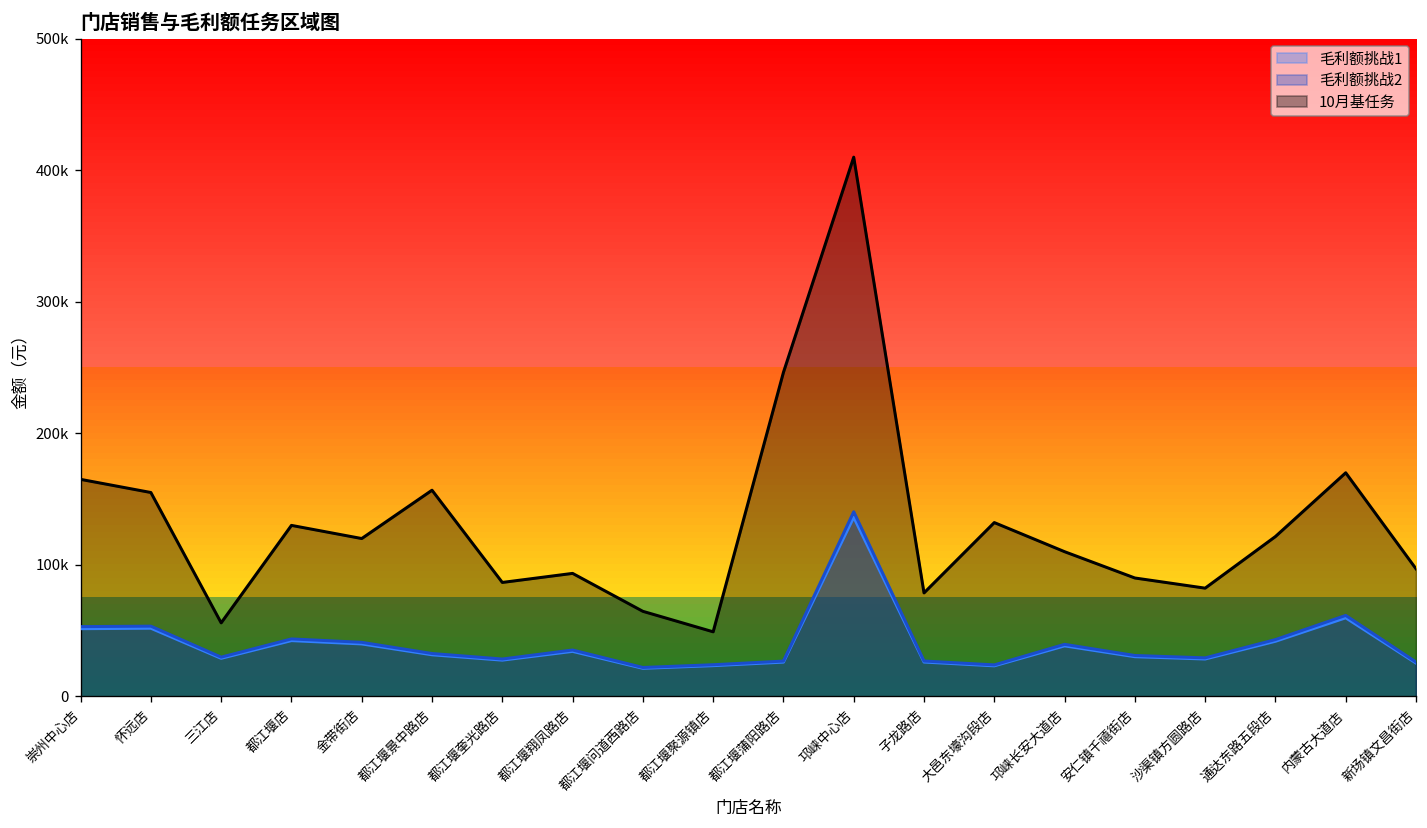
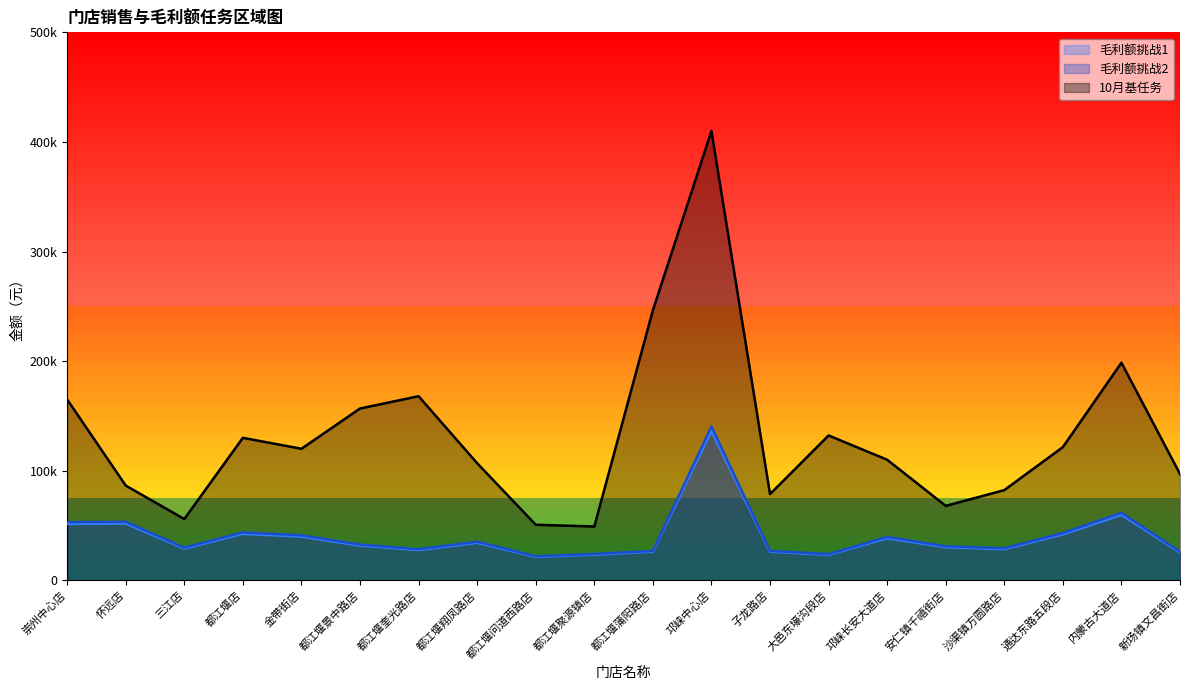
10月基任务, 怀远店: 155000 -> 86000
10月基任务, 都江堰奎光路店: 87000 -> 168000
10月基任务, 都江堰翔凤路店: 94000 -> 107000
10月基任务, 都江堰问道西路店: 65000 -> 51000
10月基任务, 安仁镇千禧街店: 90000 -> 68000
10月基任务, 内蒙古大道店: 170000 -> 199000
